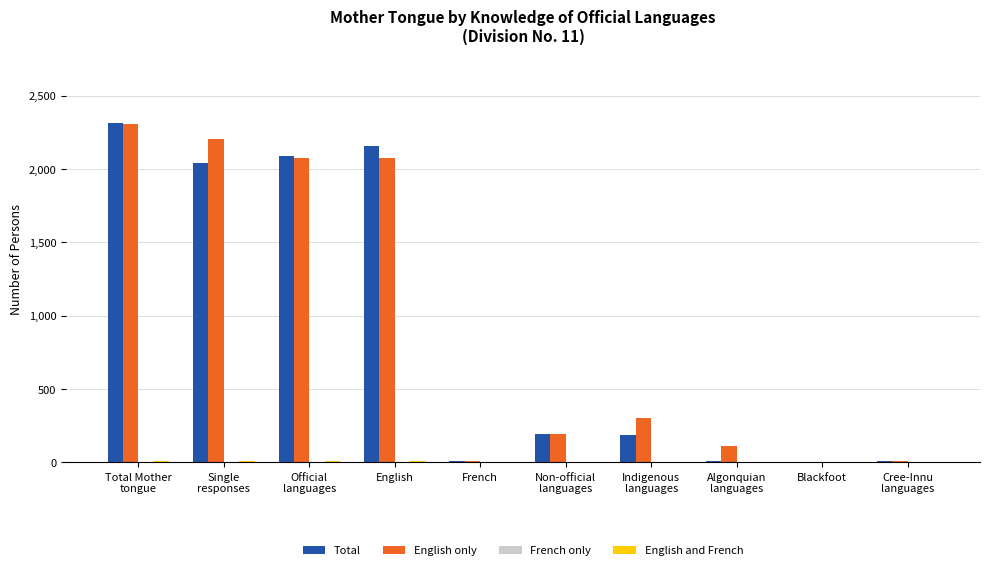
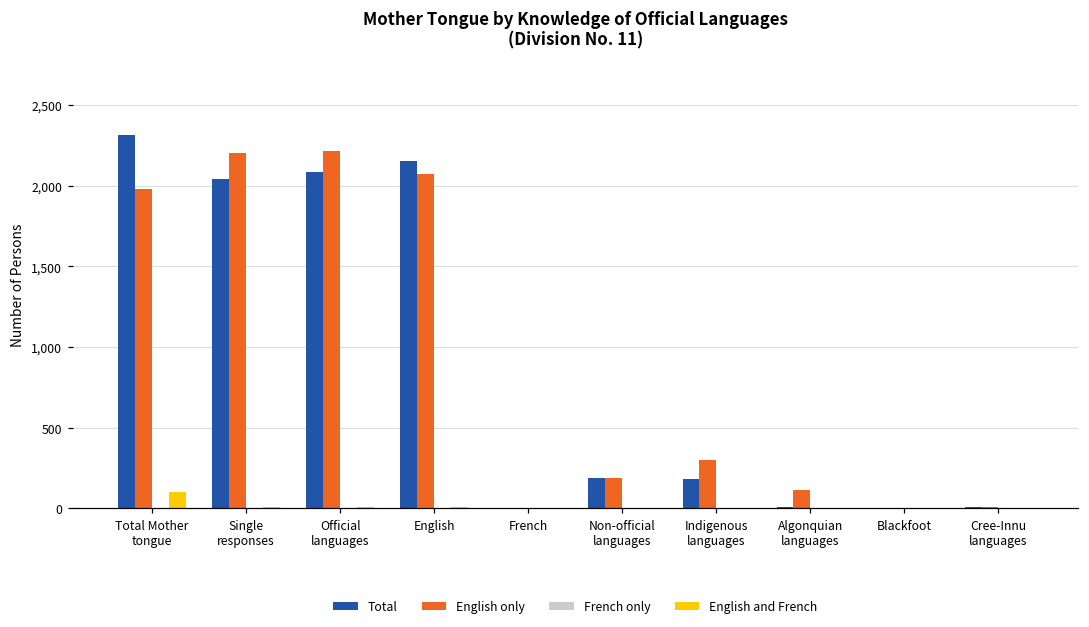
English only, Total Mother tongue: 2,310 -> 1,980
English and French, Total Mother tongue: 10 -> 100
English only, Official languages: 2,080 -> 2,220
